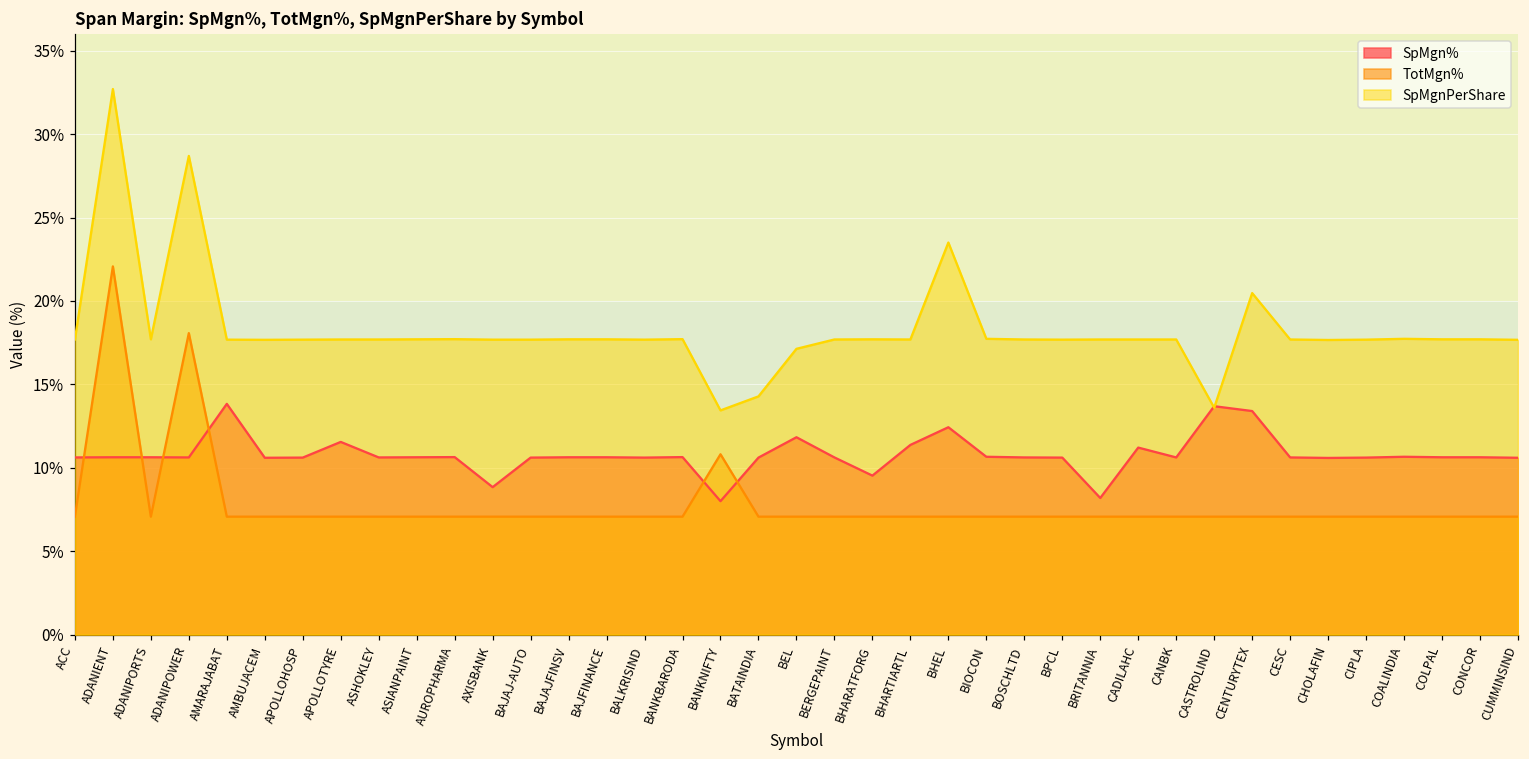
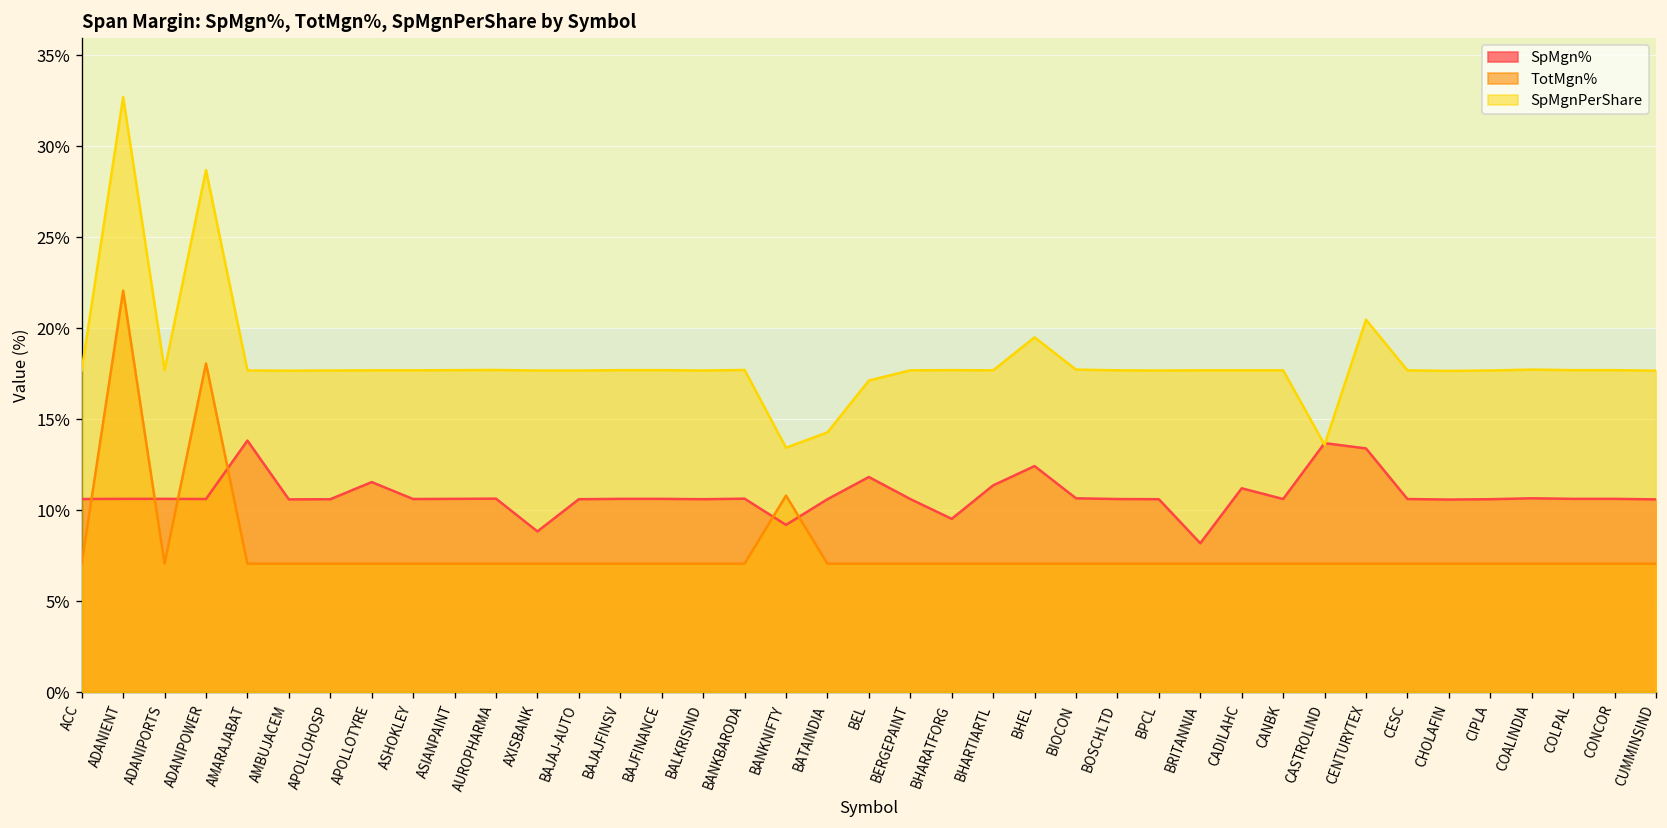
SpMgn%, BANKNIFTY: 8.0% -> 9.2%
SpMgnPerShare, BHEL: 23.5% -> 19.5%
